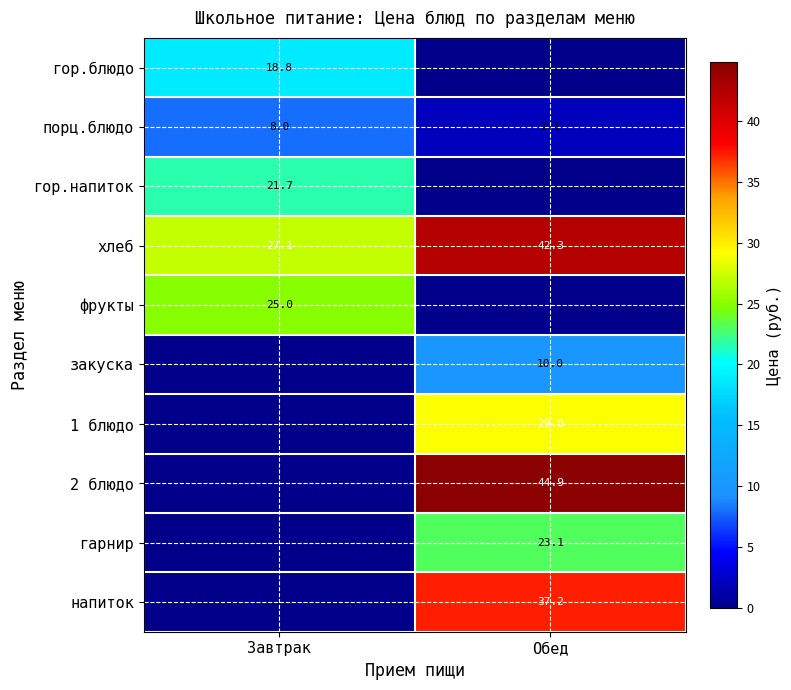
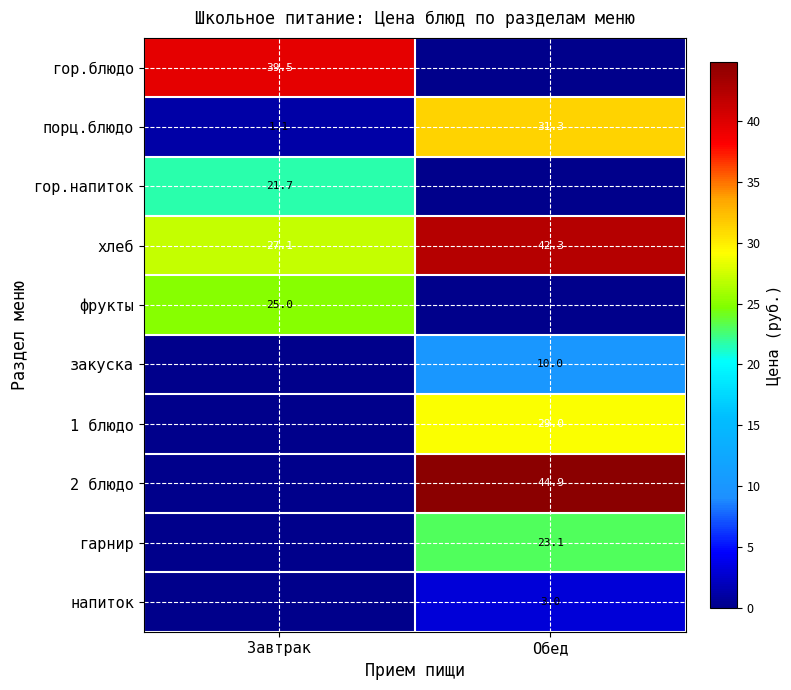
гор.блюдо, Завтрак: 18.8 -> 39.5
порц.блюдо, Завтрак: 8.0 -> 1.1
порц.блюдо, Обед: 2.1 -> 31.3
напиток, Обед: 37.2 -> 3.0
